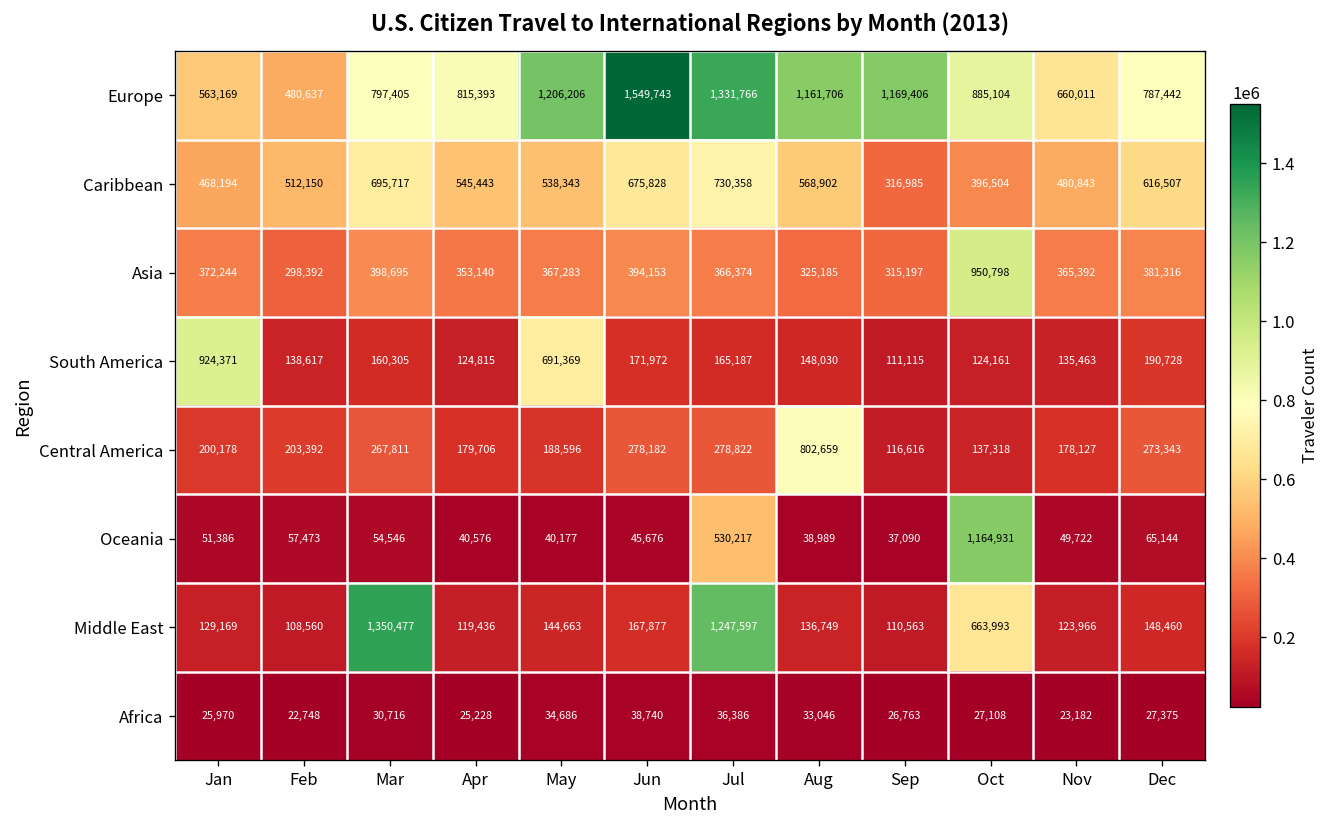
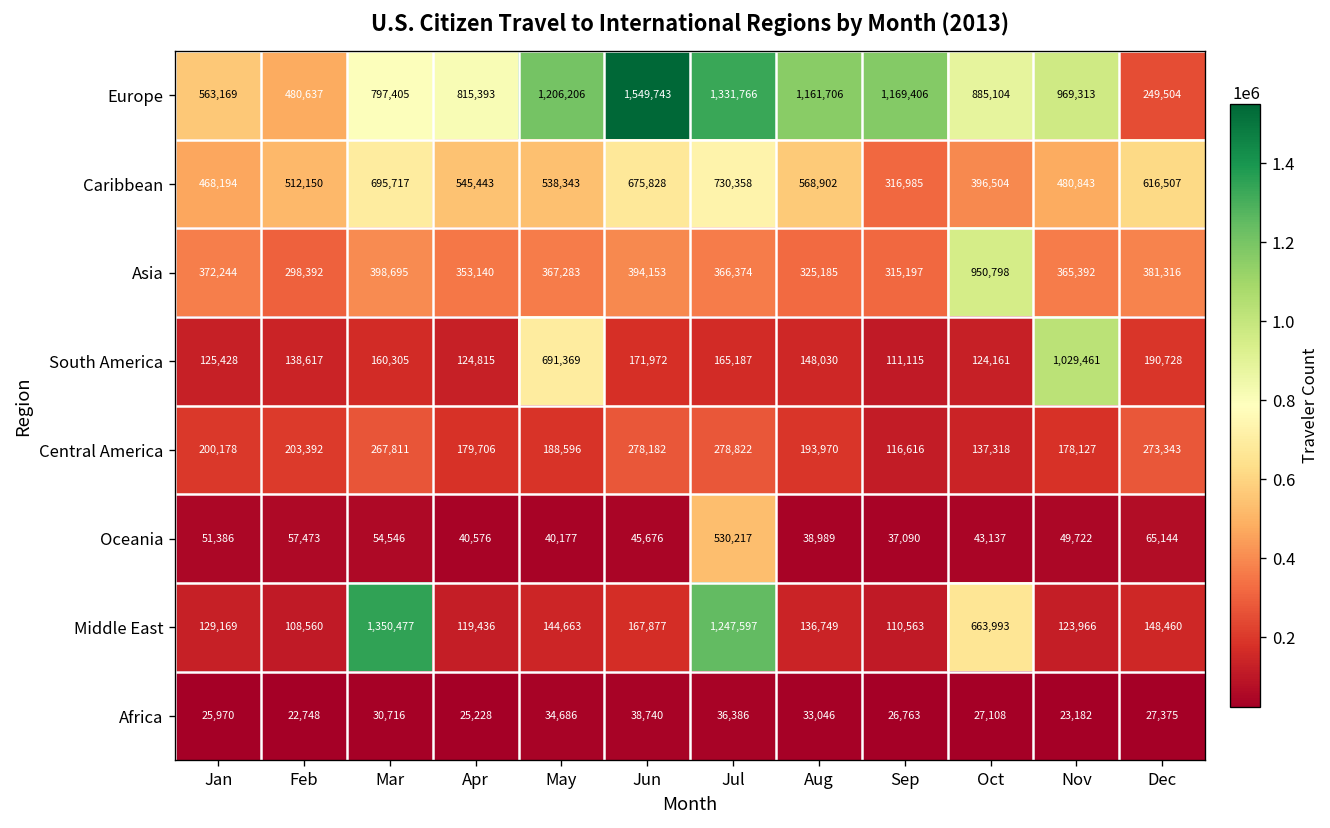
Europe, Nov: 660,011 -> 969,313
Europe, Dec: 787,442 -> 249,504
South America, Jan: 924,371 -> 125,428
South America, Nov: 135,463 -> 1,029,461
Central America, Aug: 802,659 -> 193,970
Oceania, Oct: 1,164,931 -> 43,137
